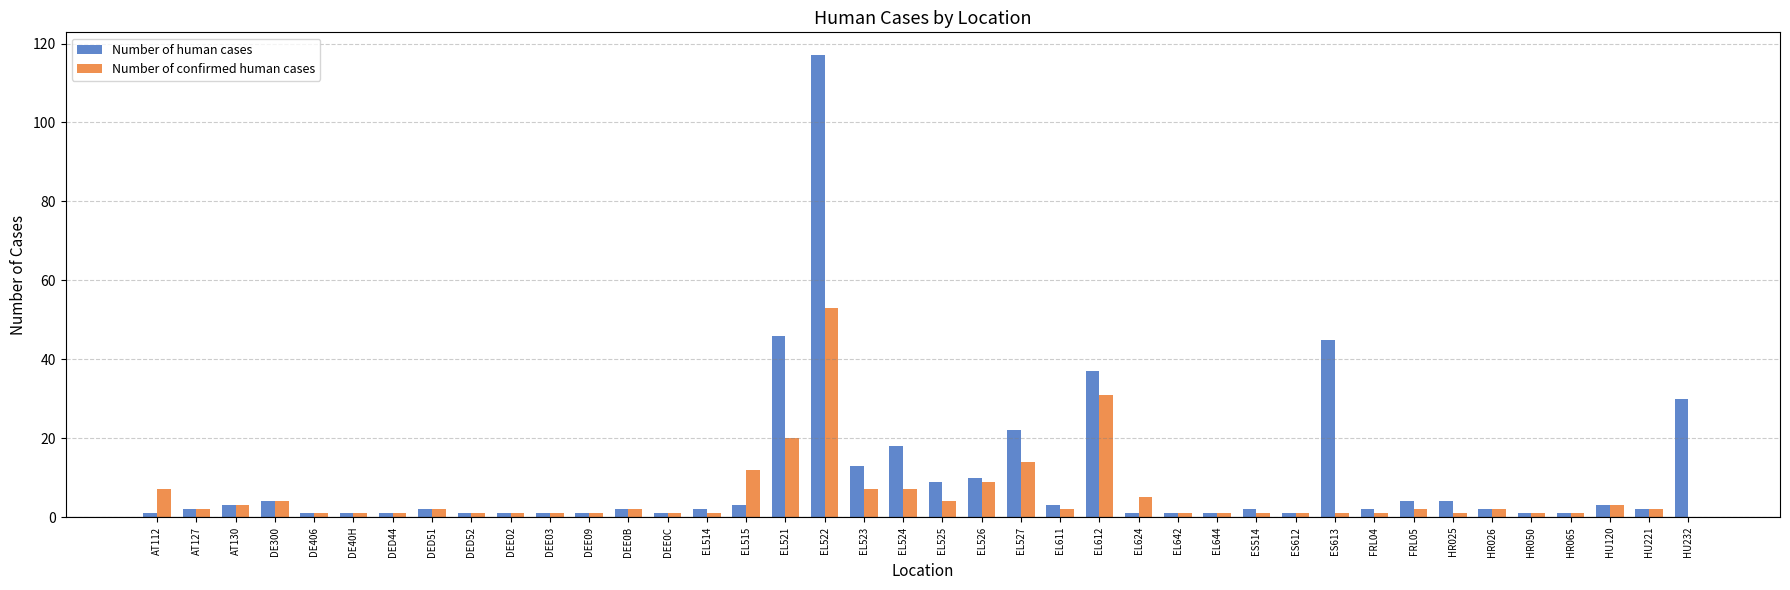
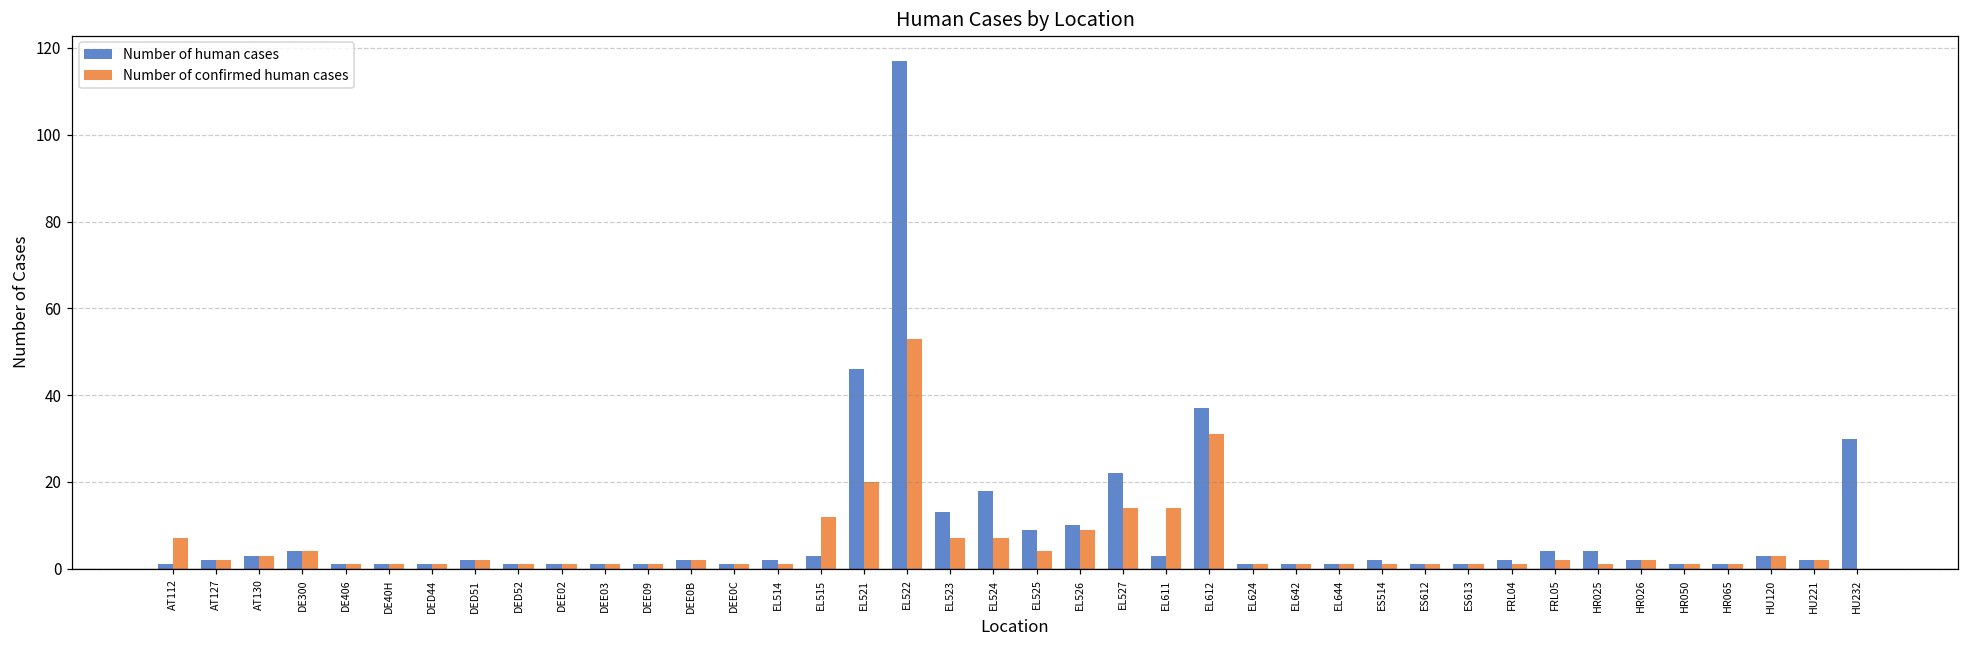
Number of confirmed human cases, EL611: 2 -> 14
Number of confirmed human cases, EL624: 5 -> 1
Number of human cases, ES613: 45 -> 1
